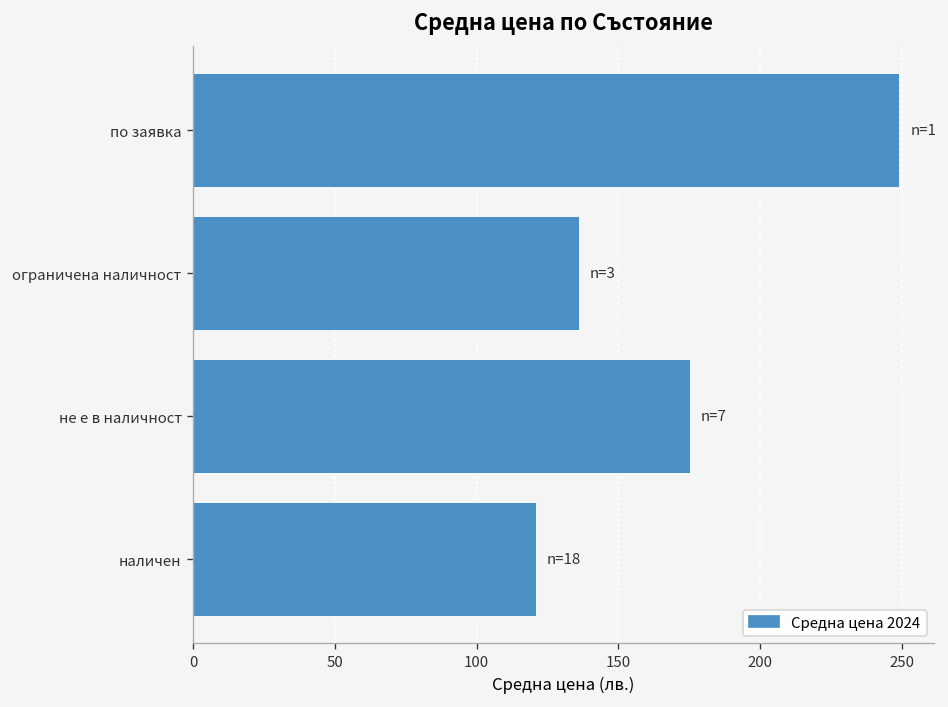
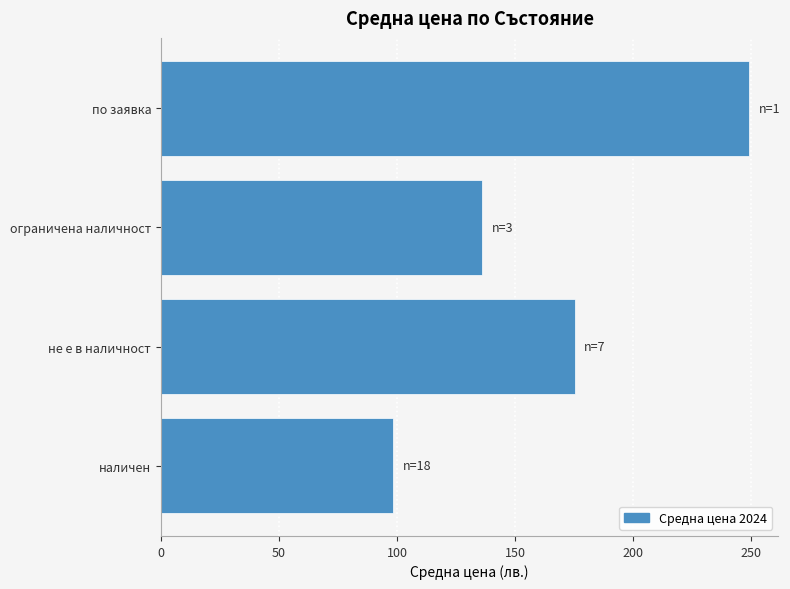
наличен: 121 -> 98
